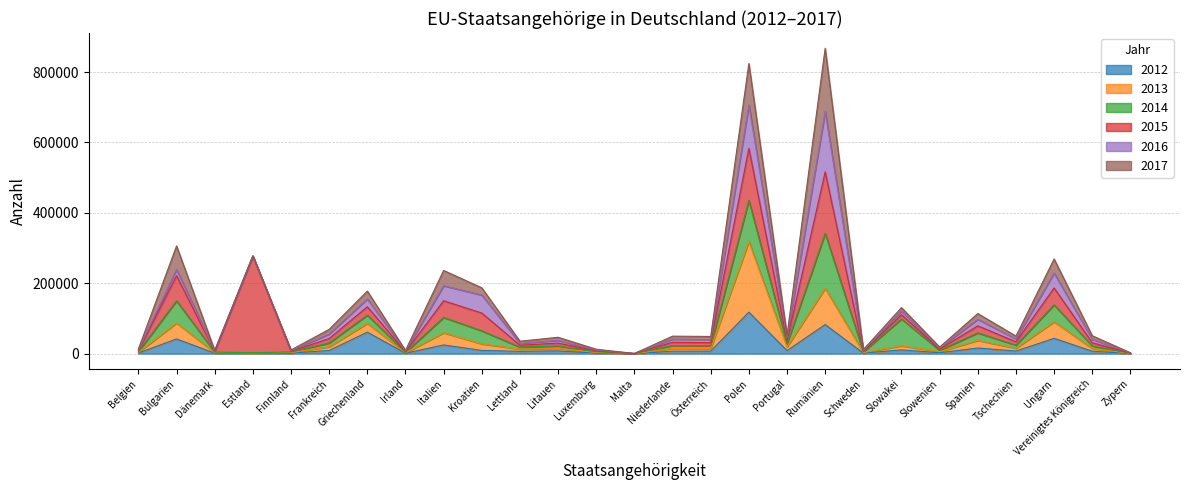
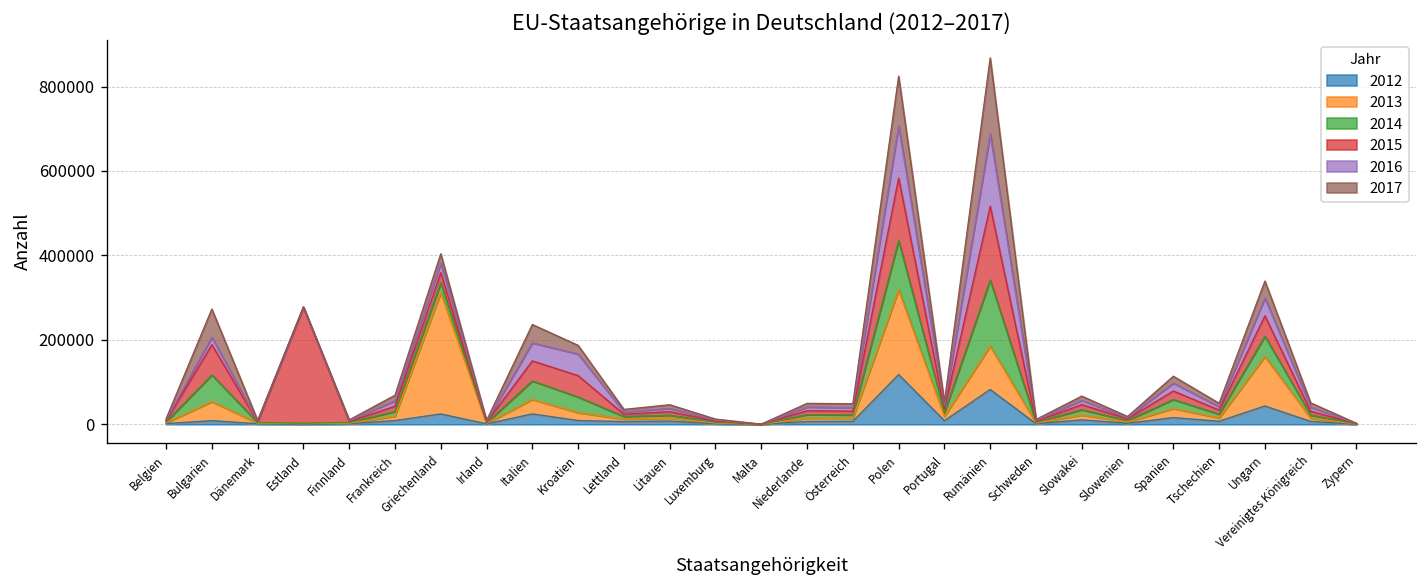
2012, Bulgarien: 40000 -> 10000
2012, Griechenland: 60000 -> 20000
2013, Griechenland: 20000 -> 290000
2014, Slowakei: 80000 -> 10000
2013, Ungarn: 50000 -> 120000
